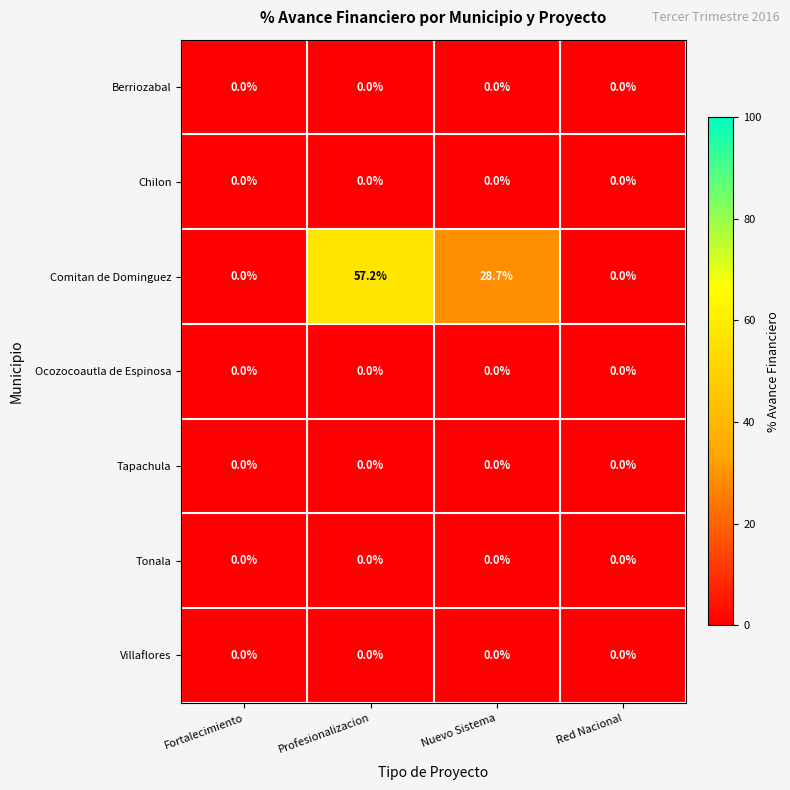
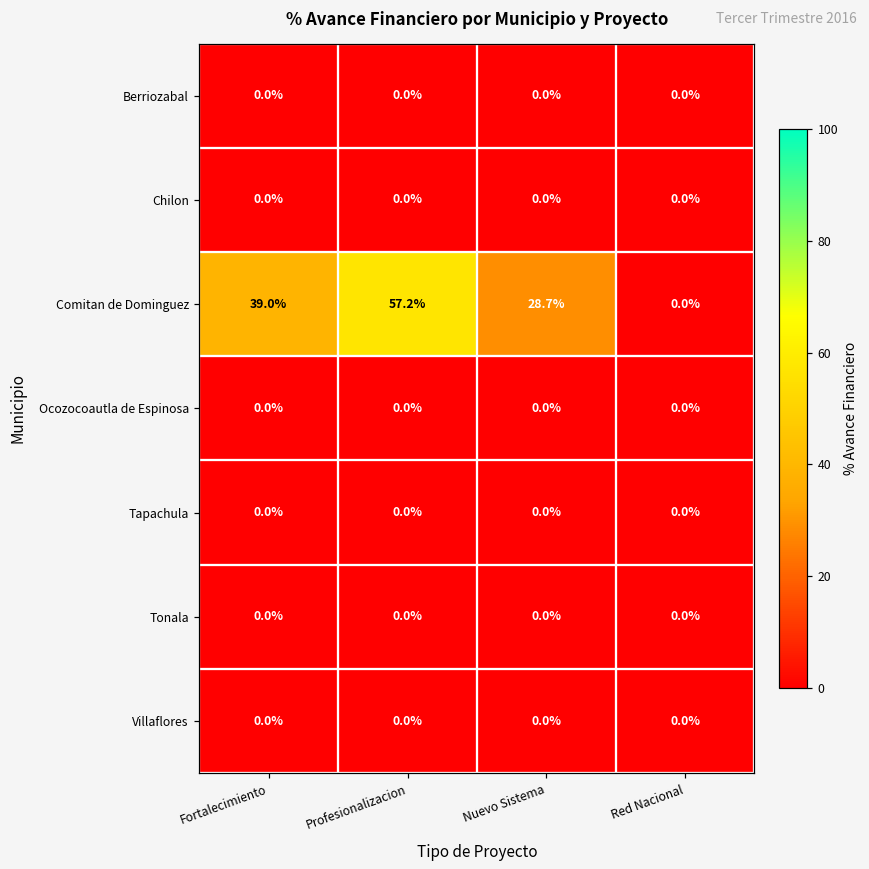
Comitan de Dominguez, Fortalecimiento: 0.0% -> 39.0%
